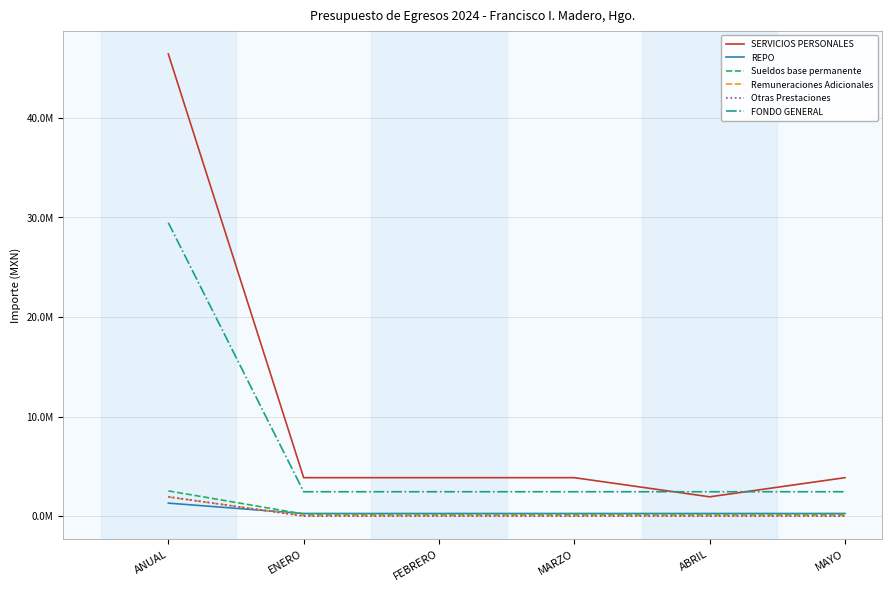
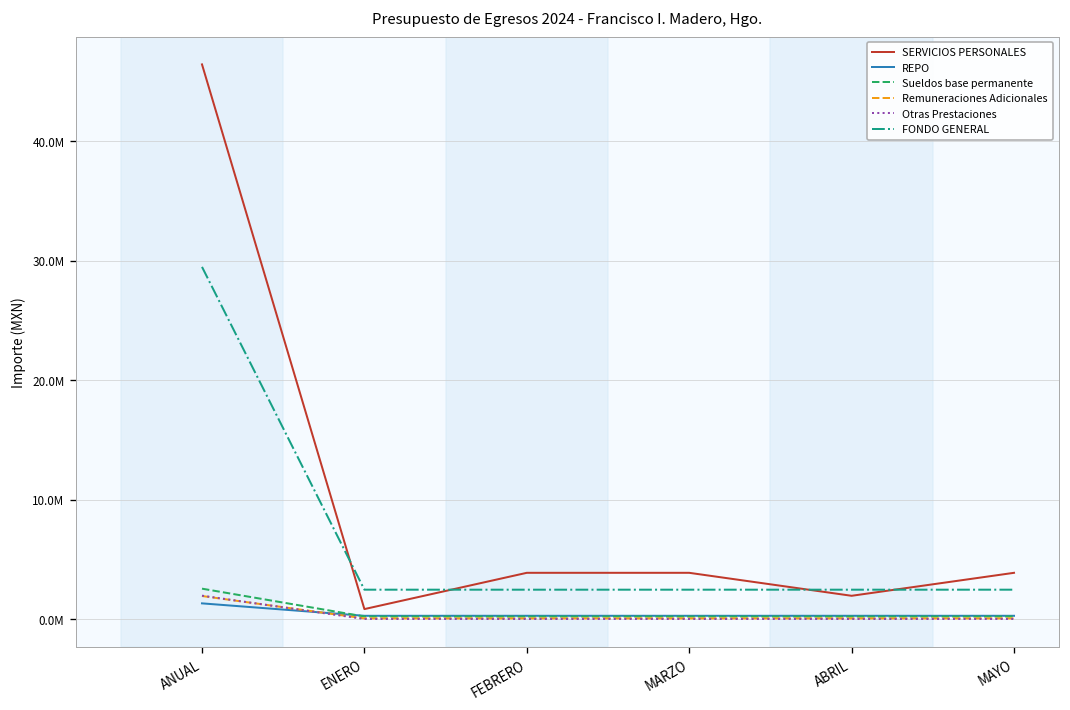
SERVICIOS PERSONALES, ENERO: 4000000 -> 1000000
